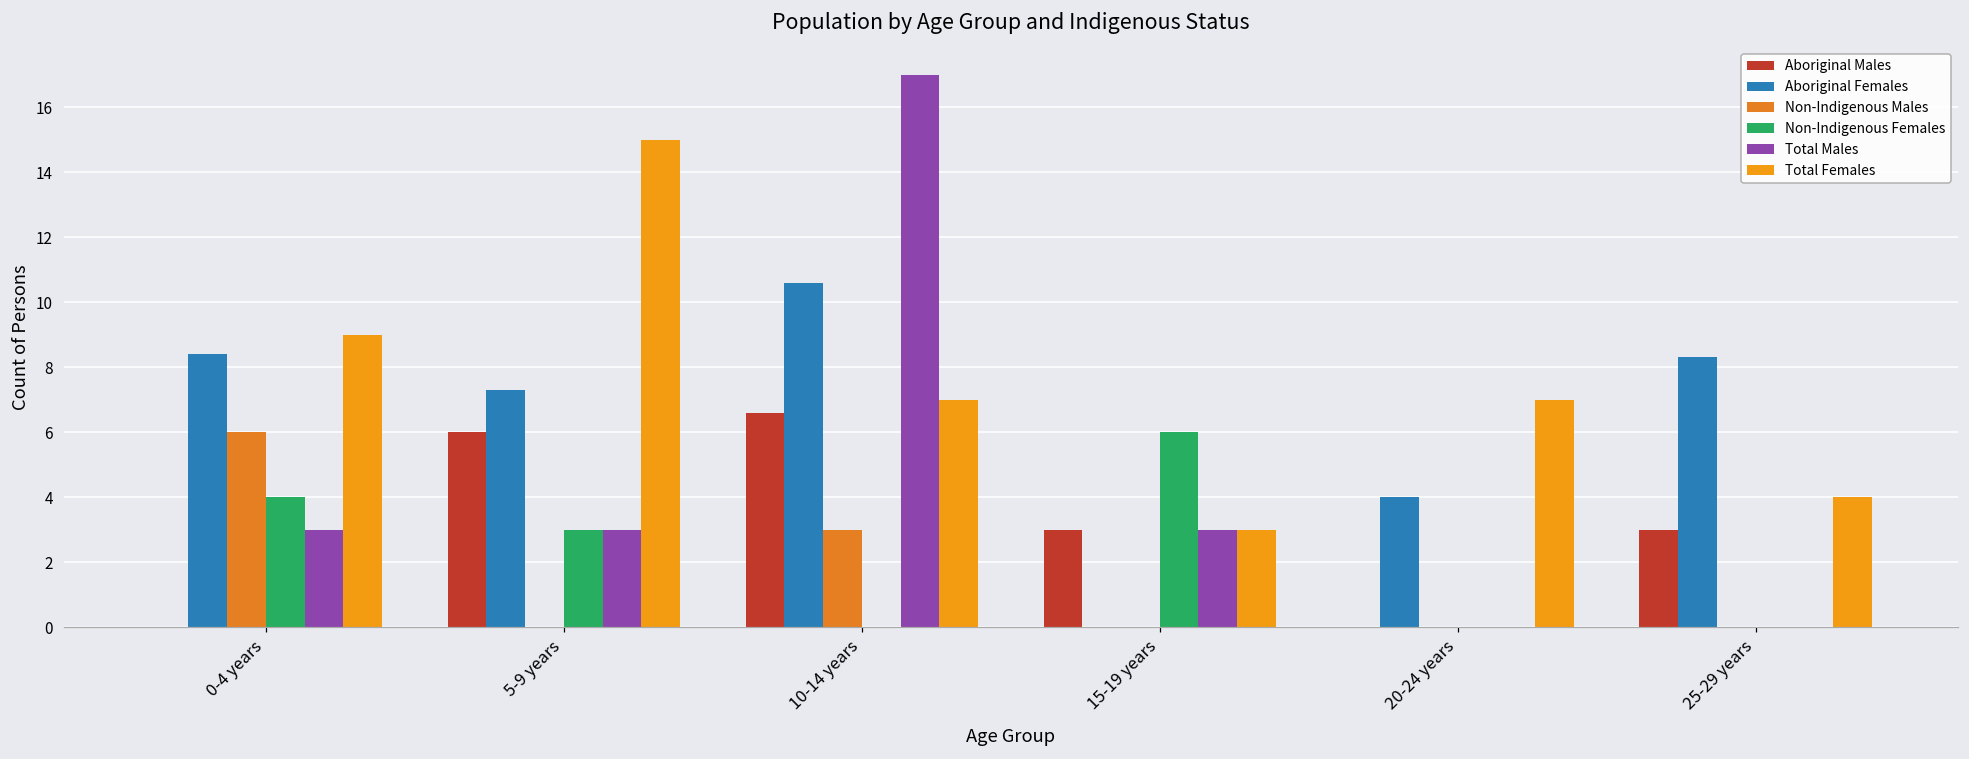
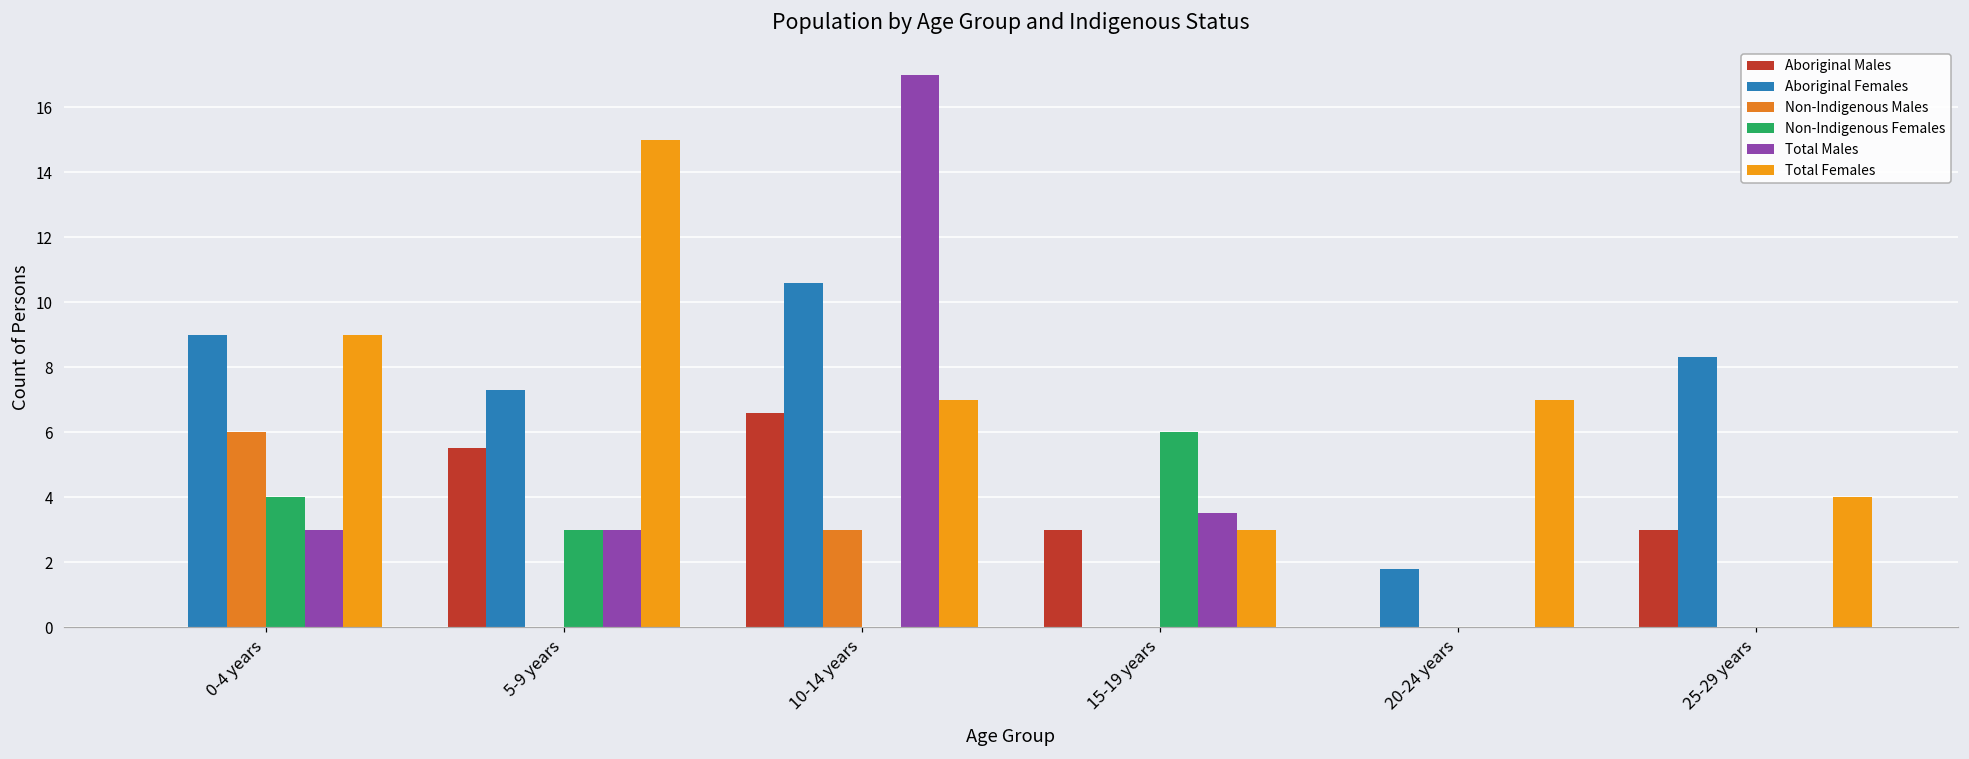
Aboriginal Females, 0-4 years: 8.4 -> 9.0
Aboriginal Males, 5-9 years: 6.0 -> 5.5
Total Males, 15-19 years: 3.0 -> 3.5
Aboriginal Females, 20-24 years: 4.0 -> 1.8
